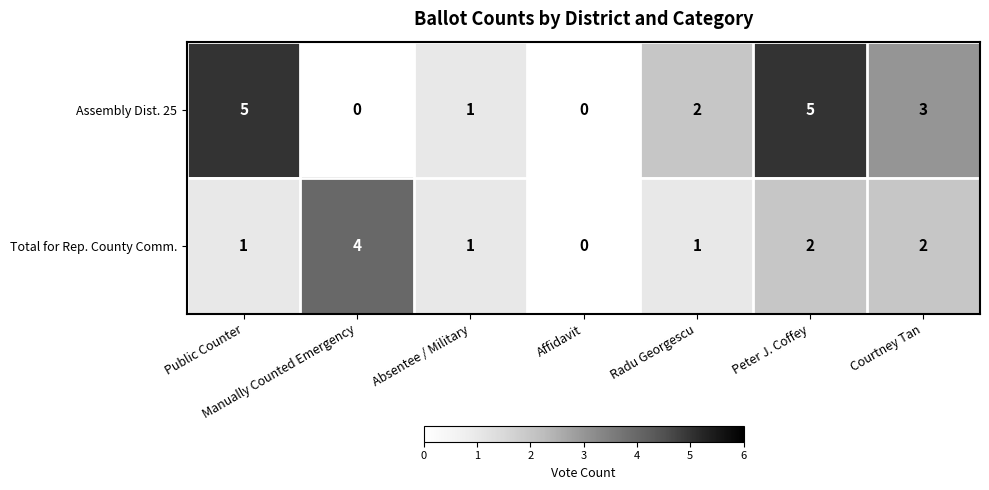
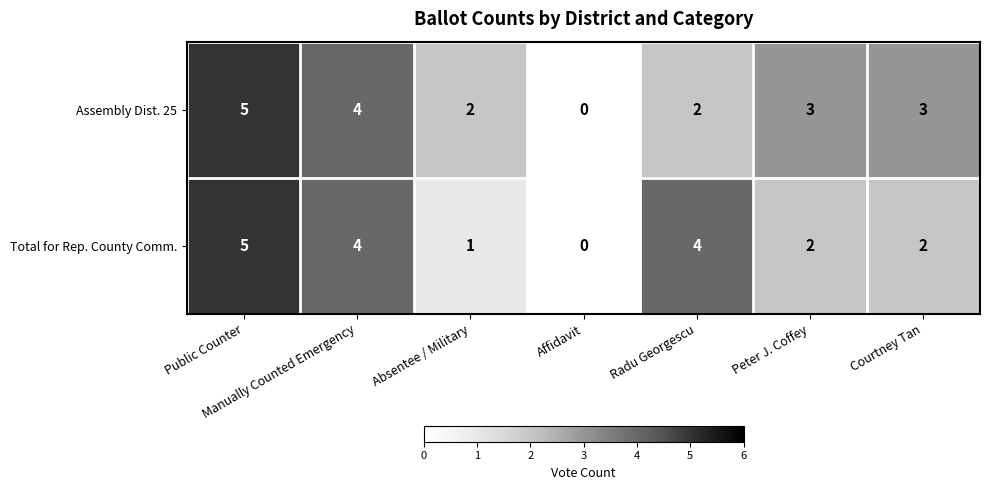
Assembly Dist. 25, Manually Counted Emergency: 0 -> 4
Assembly Dist. 25, Absentee / Military: 1 -> 2
Assembly Dist. 25, Peter J. Coffey: 5 -> 3
Total for Rep. County Comm., Public Counter: 1 -> 5
Total for Rep. County Comm., Radu Georgescu: 1 -> 4
